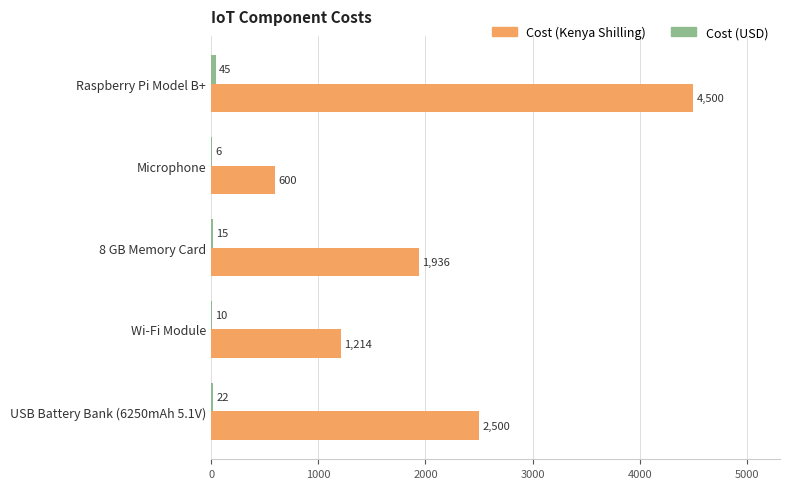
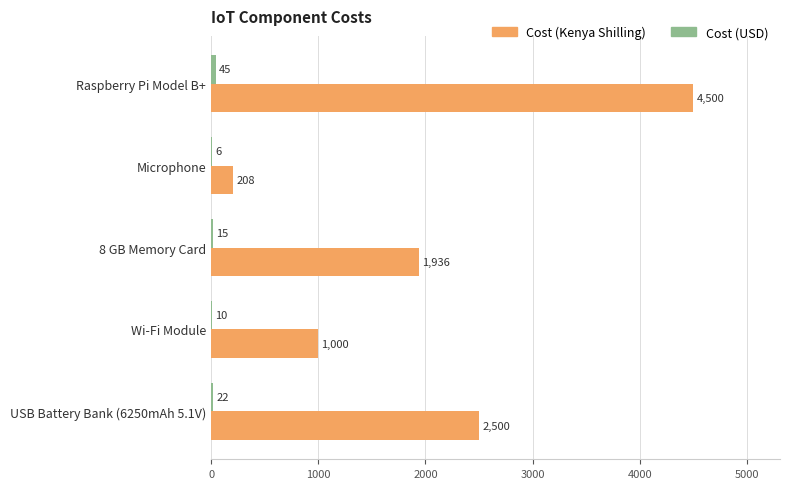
Cost (Kenya Shilling), Microphone: 600 -> 208
Cost (Kenya Shilling), Wi-Fi Module: 1,214 -> 1,000
